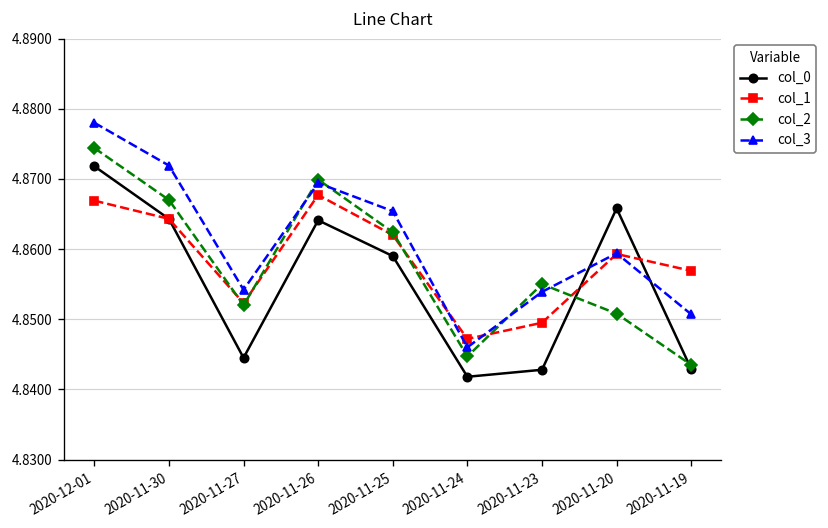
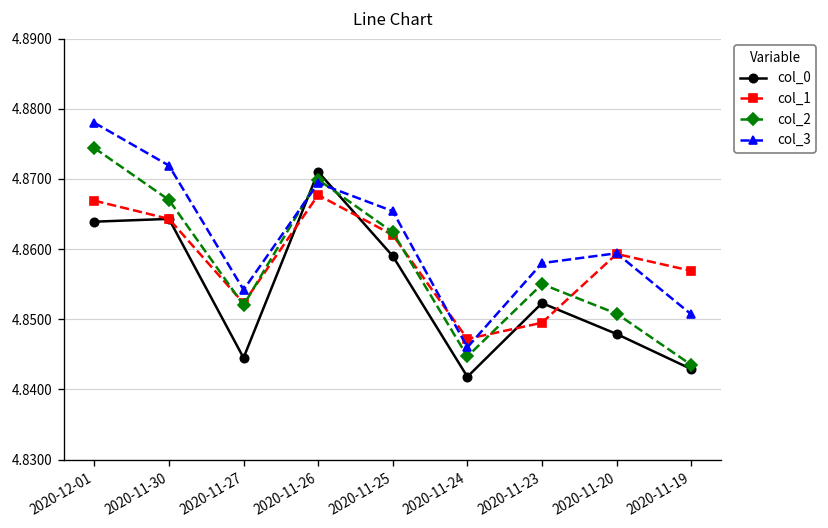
col_0, 2020-12-01: 4.872 -> 4.864
col_0, 2020-11-26: 4.864 -> 4.871
col_0, 2020-11-23: 4.843 -> 4.852
col_3, 2020-11-23: 4.854 -> 4.858
col_0, 2020-11-20: 4.866 -> 4.848
